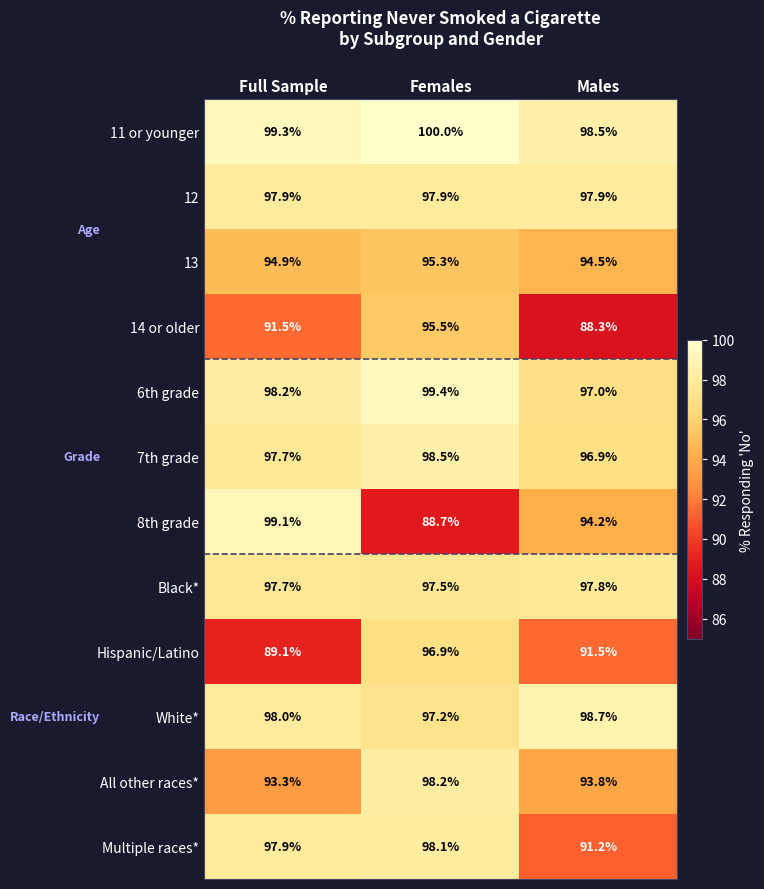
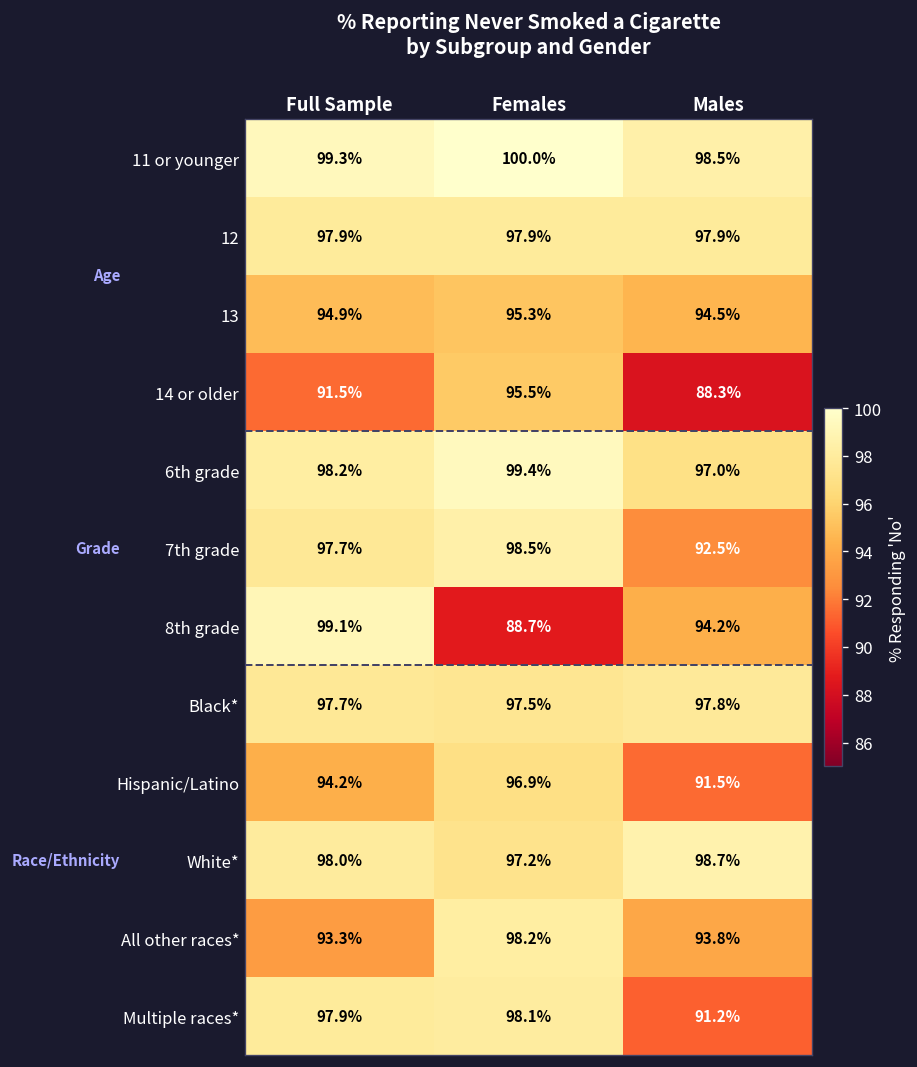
7th grade, Males: 96.9% -> 92.5%
Hispanic/Latino, Full Sample: 89.1% -> 94.2%
